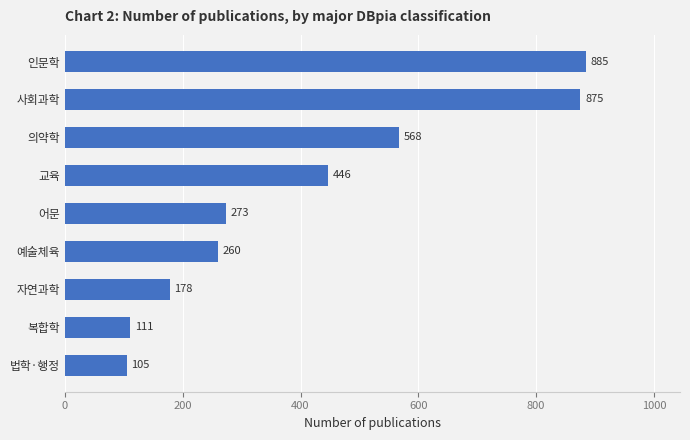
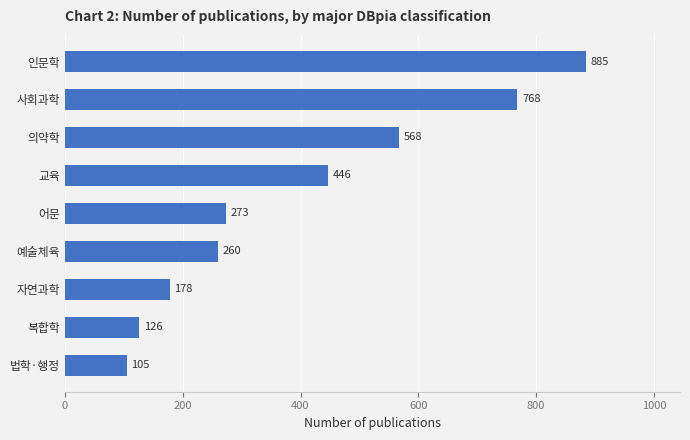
사회과학: 875 -> 768
복합학: 111 -> 126
